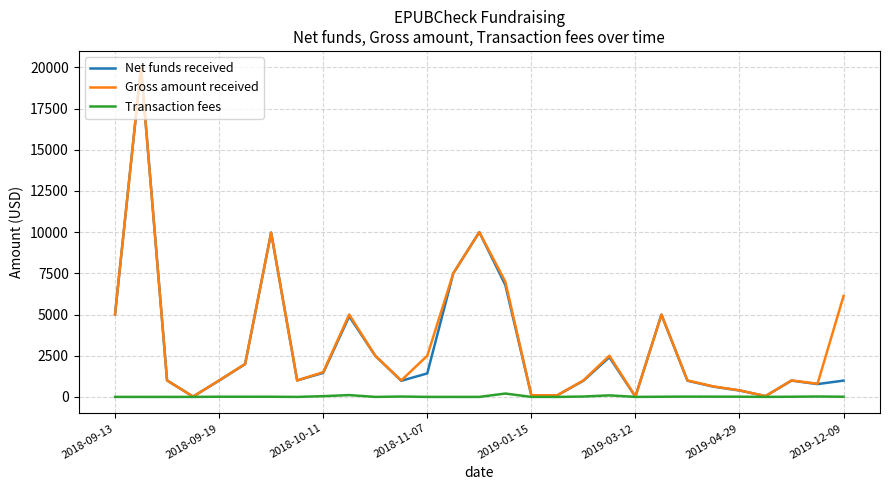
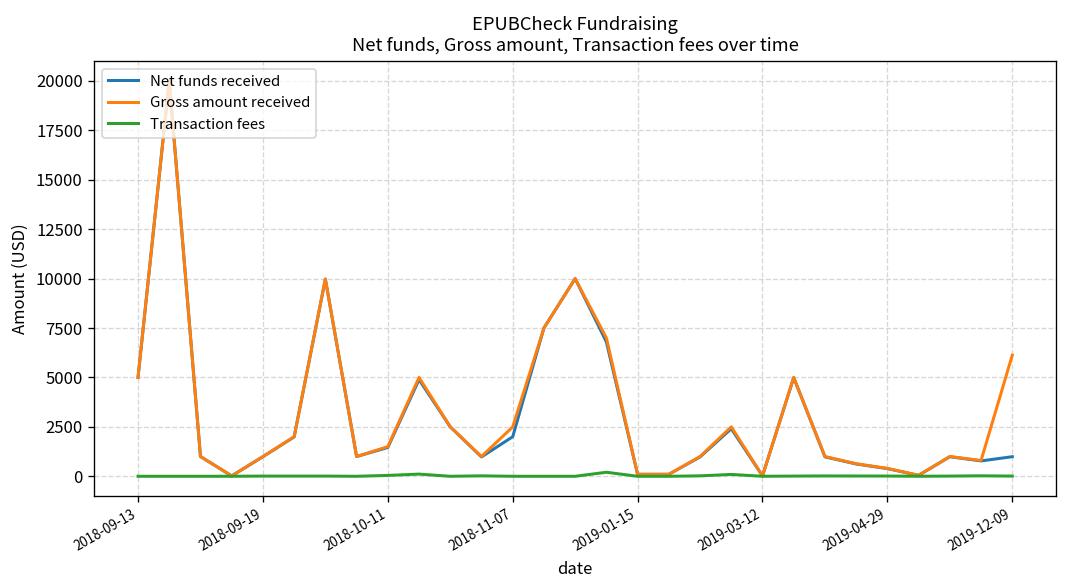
Net funds received, 2018-11-07: 1400 -> 2000
